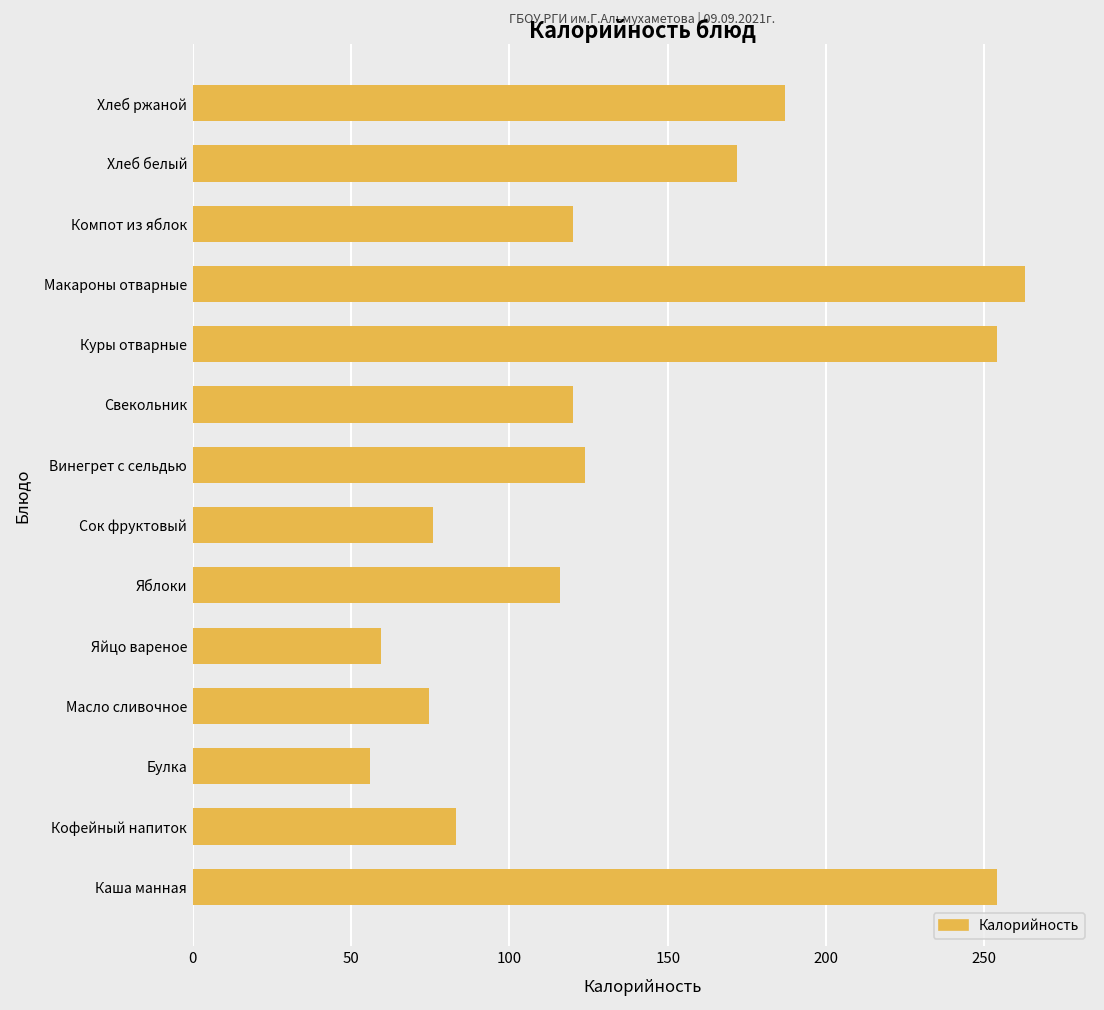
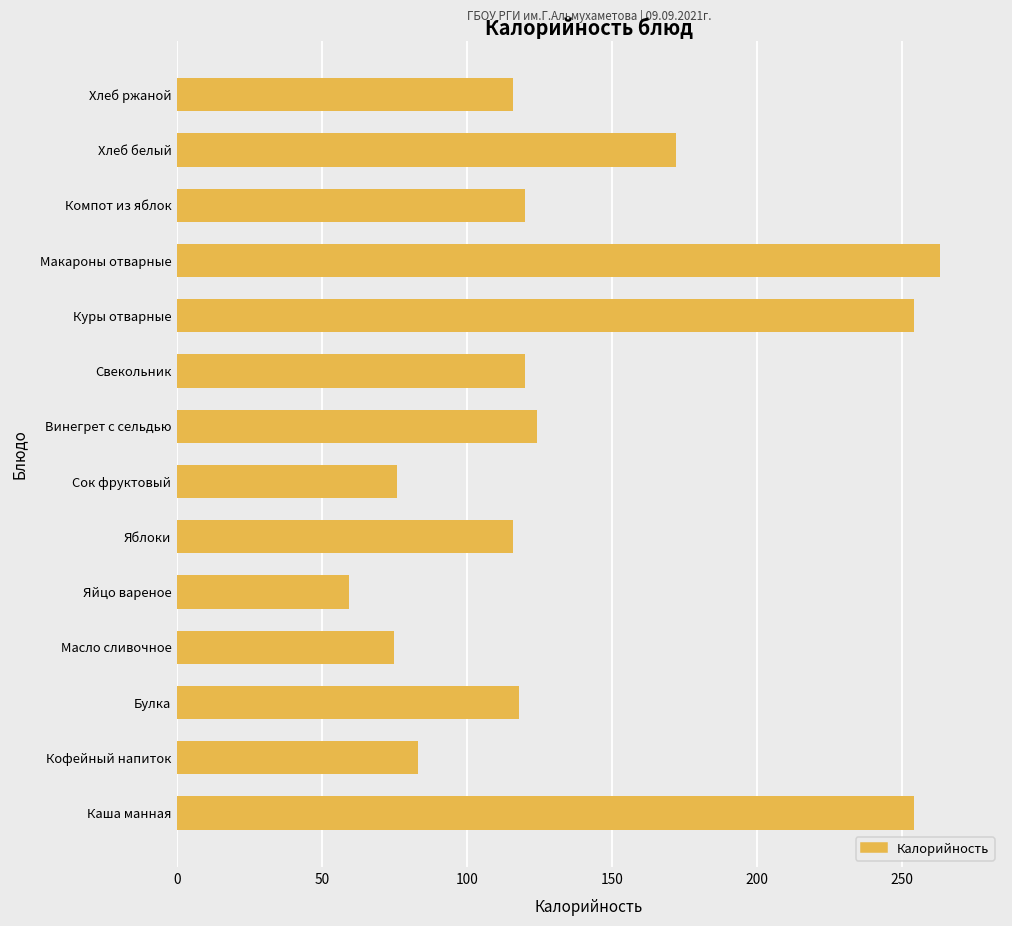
Хлеб ржаной: 187 -> 116
Булка: 56 -> 118
